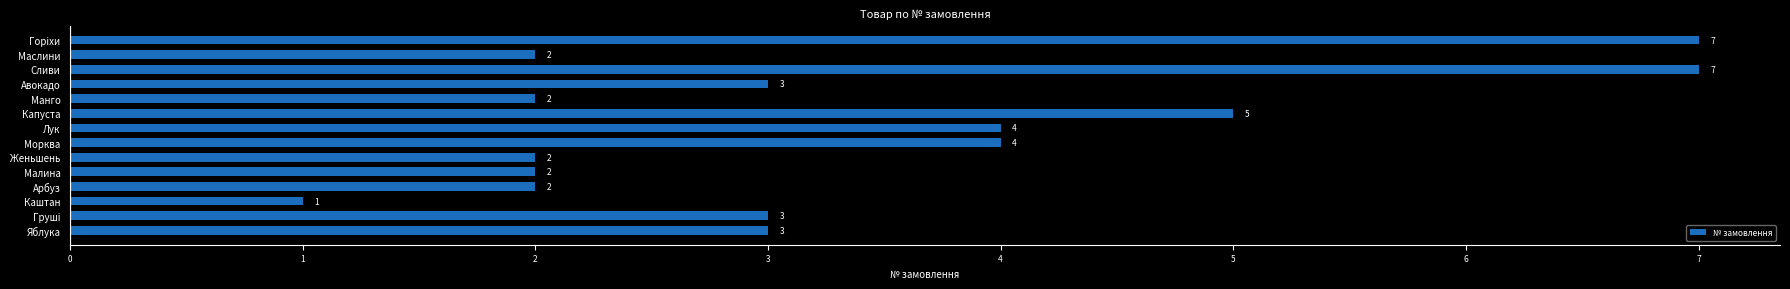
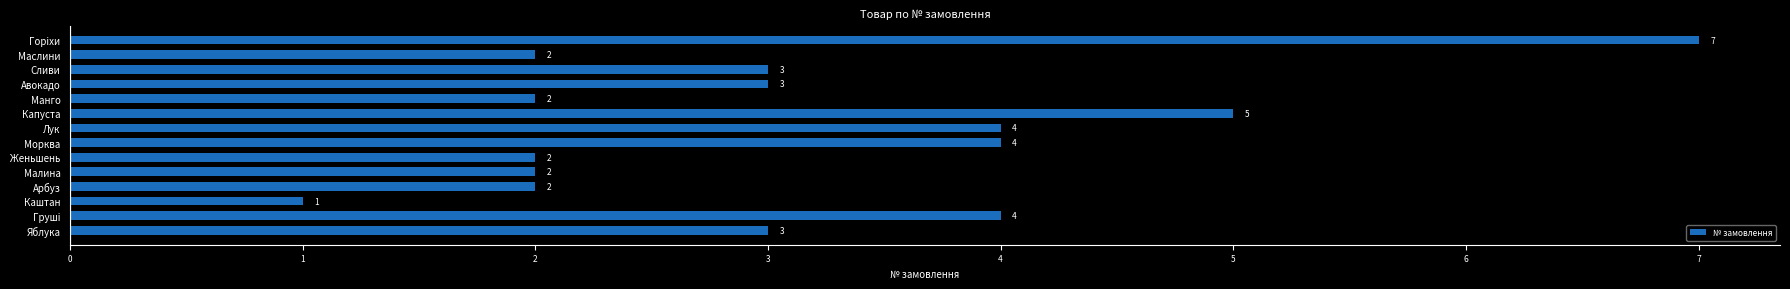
Сливи: 7 -> 3
Груші: 3 -> 4
